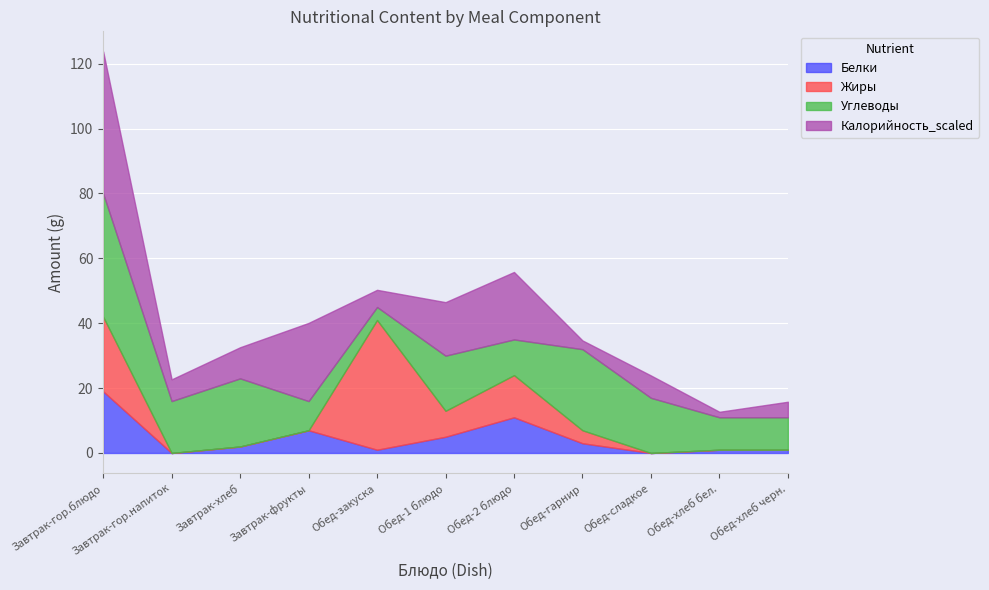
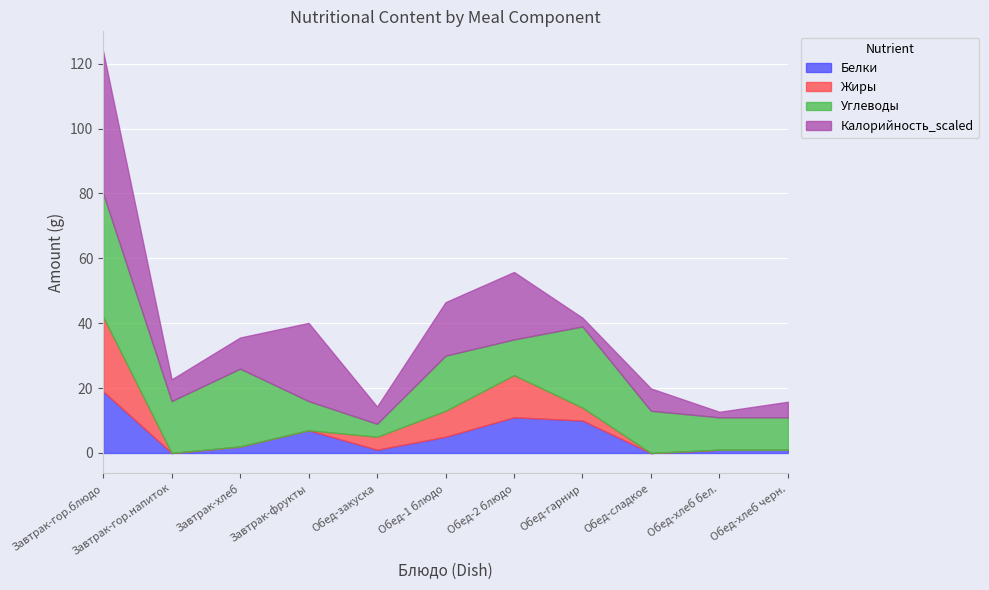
Углеводы, Завтрак-хлеб: 21 -> 24
Жиры, Обед-закуска: 40 -> 4
Белки, Обед-гарнир: 3 -> 10
Углеводы, Обед-сладкое: 17 -> 13
